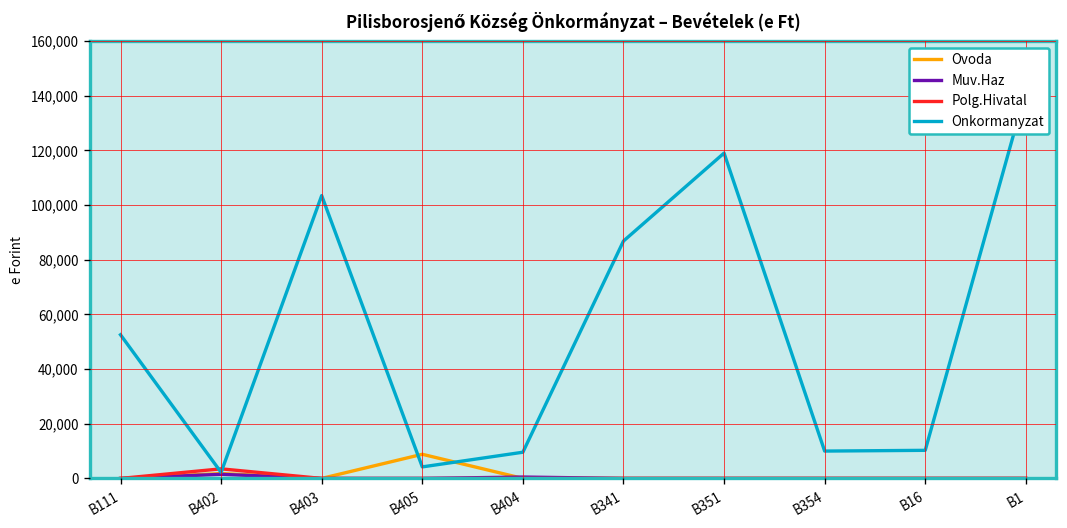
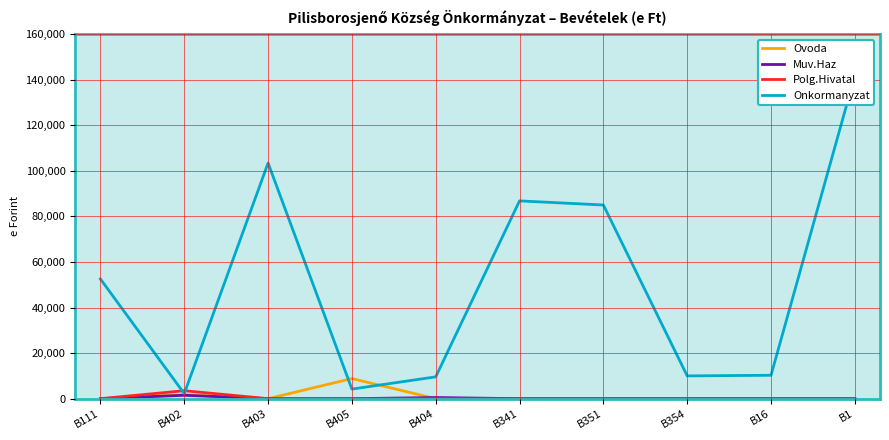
Onkormanyzat, B351: 119,000 -> 85,000
